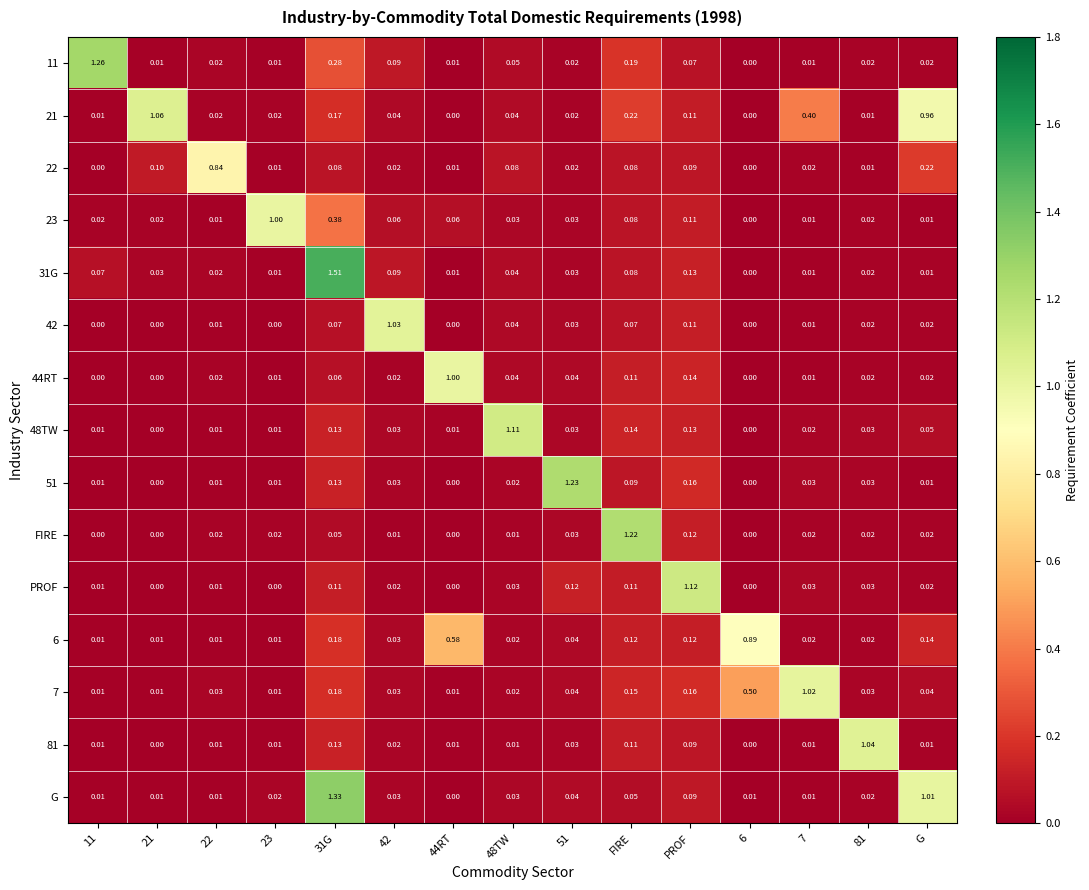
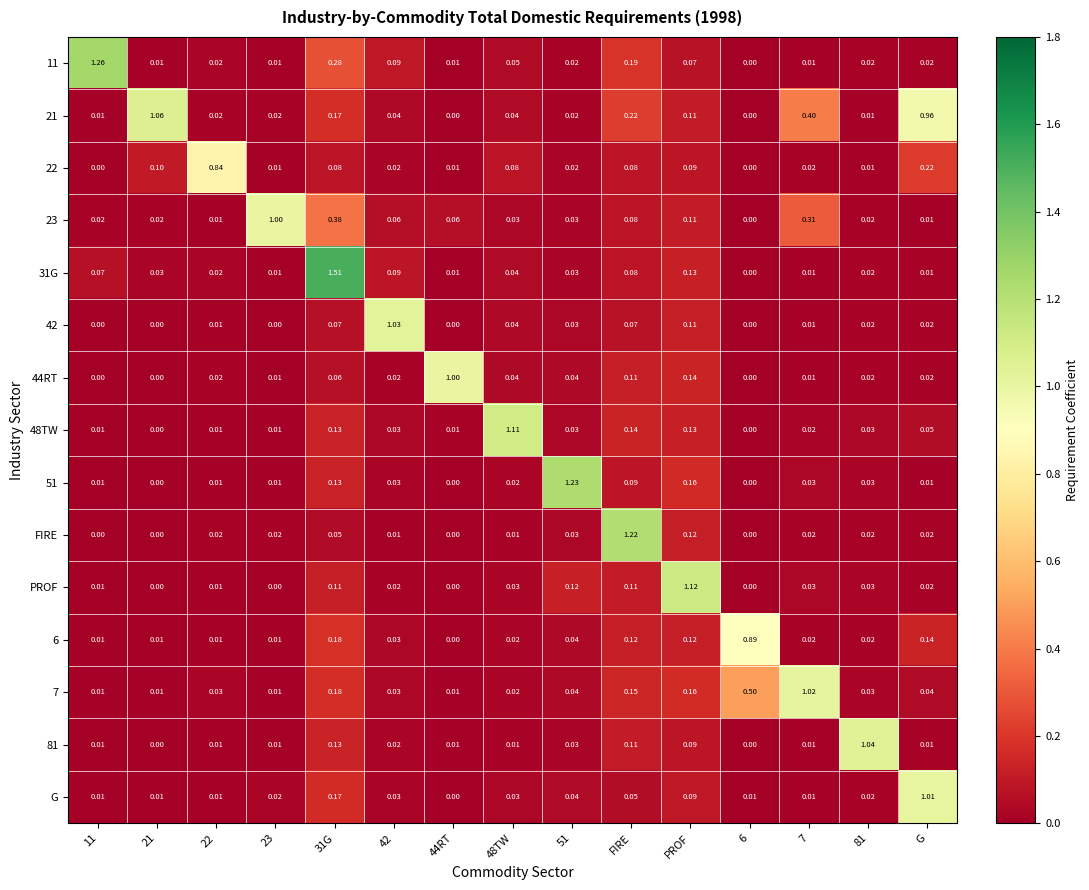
23, 7: 0.01 -> 0.31
6, 44RT: 0.58 -> 0.00
G, 31G: 1.33 -> 0.17
